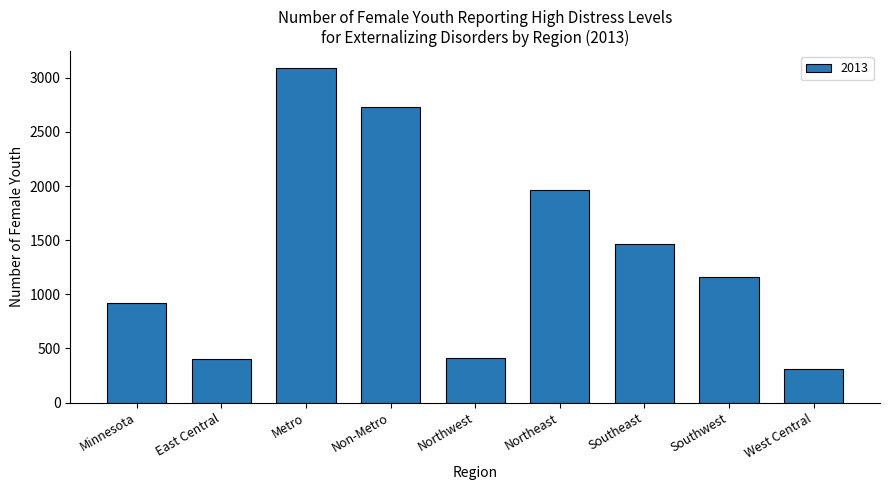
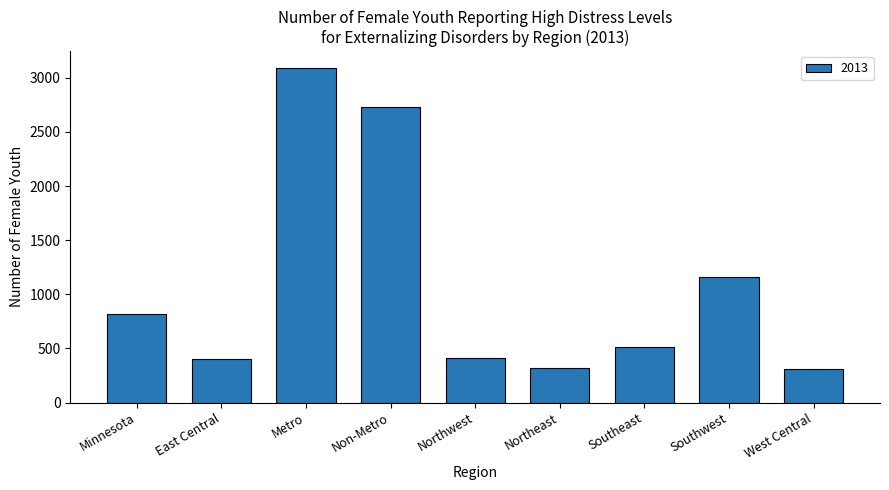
Minnesota: 920 -> 820
Northeast: 1960 -> 320
Southeast: 1460 -> 520
